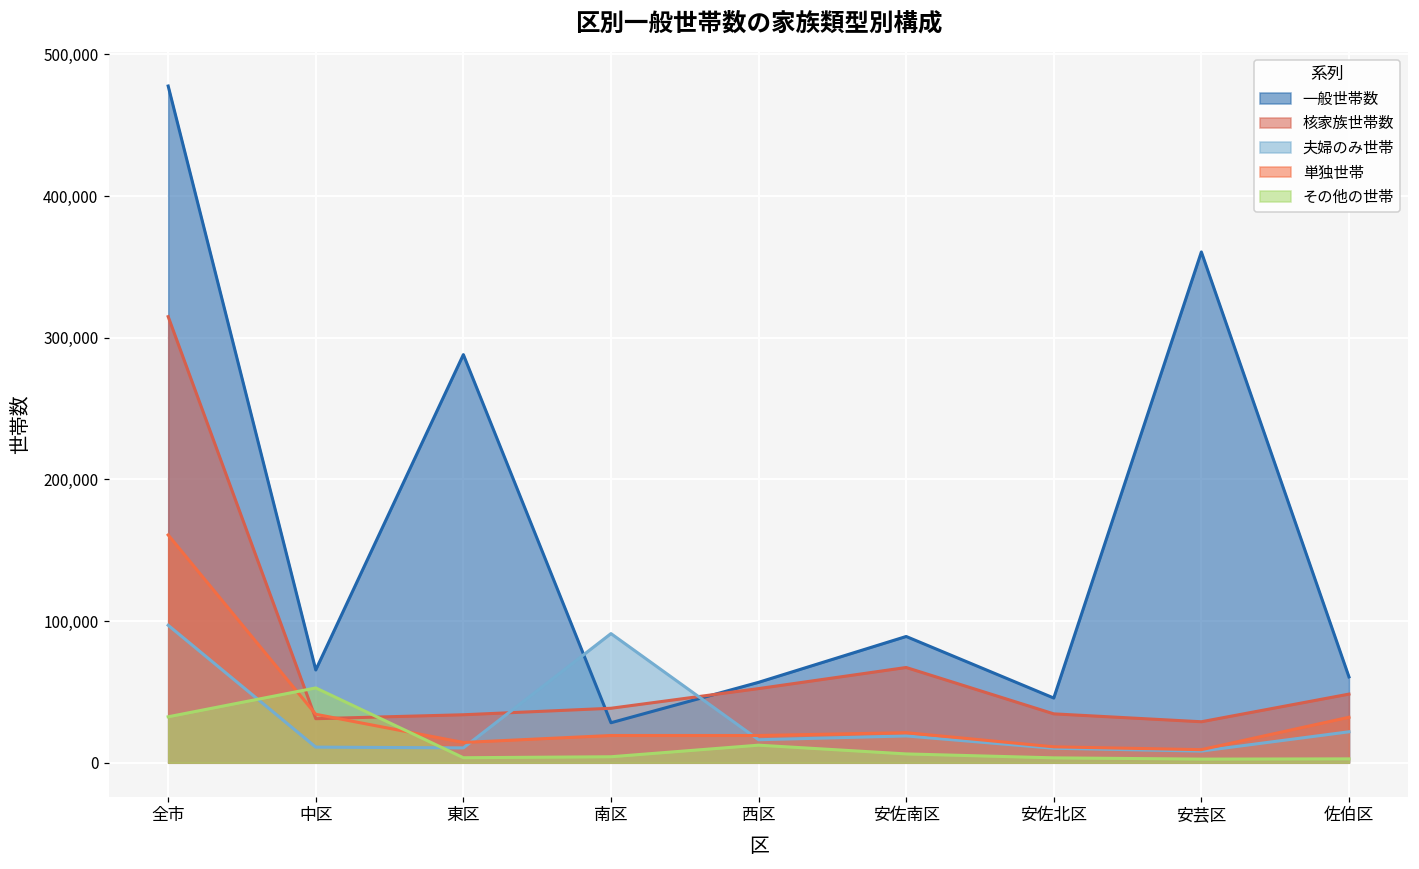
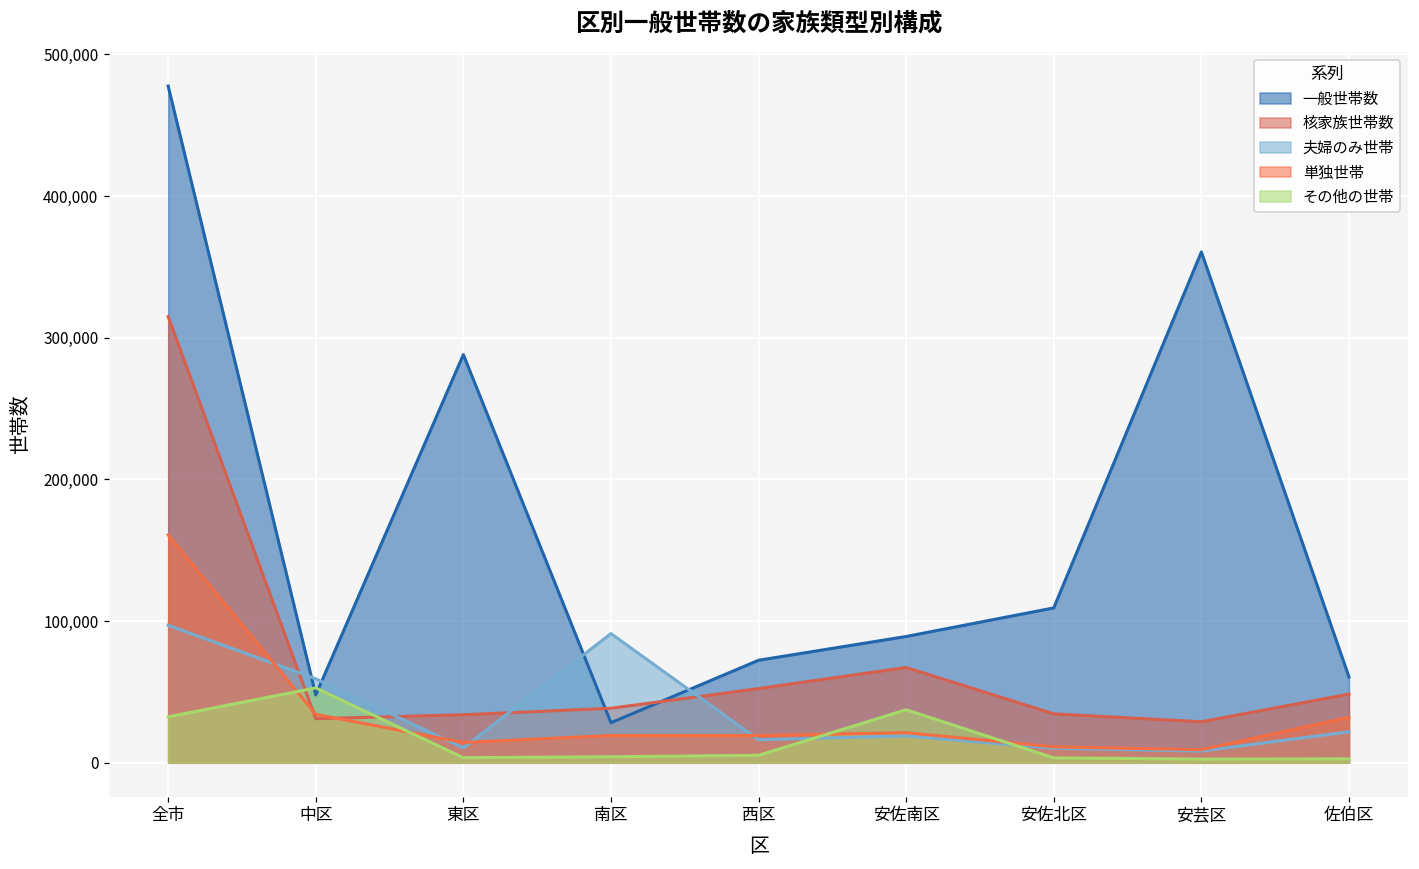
一般世帯数, 中区: 65,000 -> 48,000
夫婦のみ世帯, 中区: 11,000 -> 59,000
一般世帯数, 西区: 57,000 -> 72,000
その他の世帯, 西区: 12,000 -> 5,000
その他の世帯, 安佐南区: 6,000 -> 37,000
一般世帯数, 安佐北区: 46,000 -> 109,000
